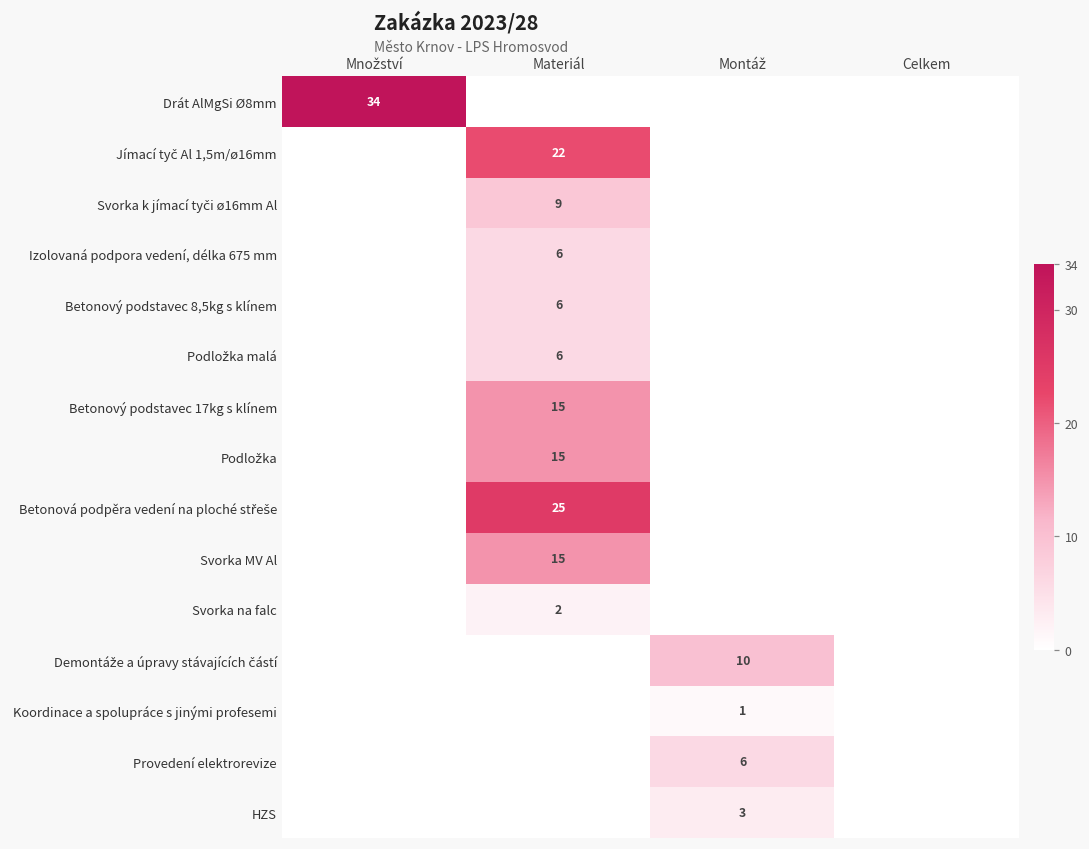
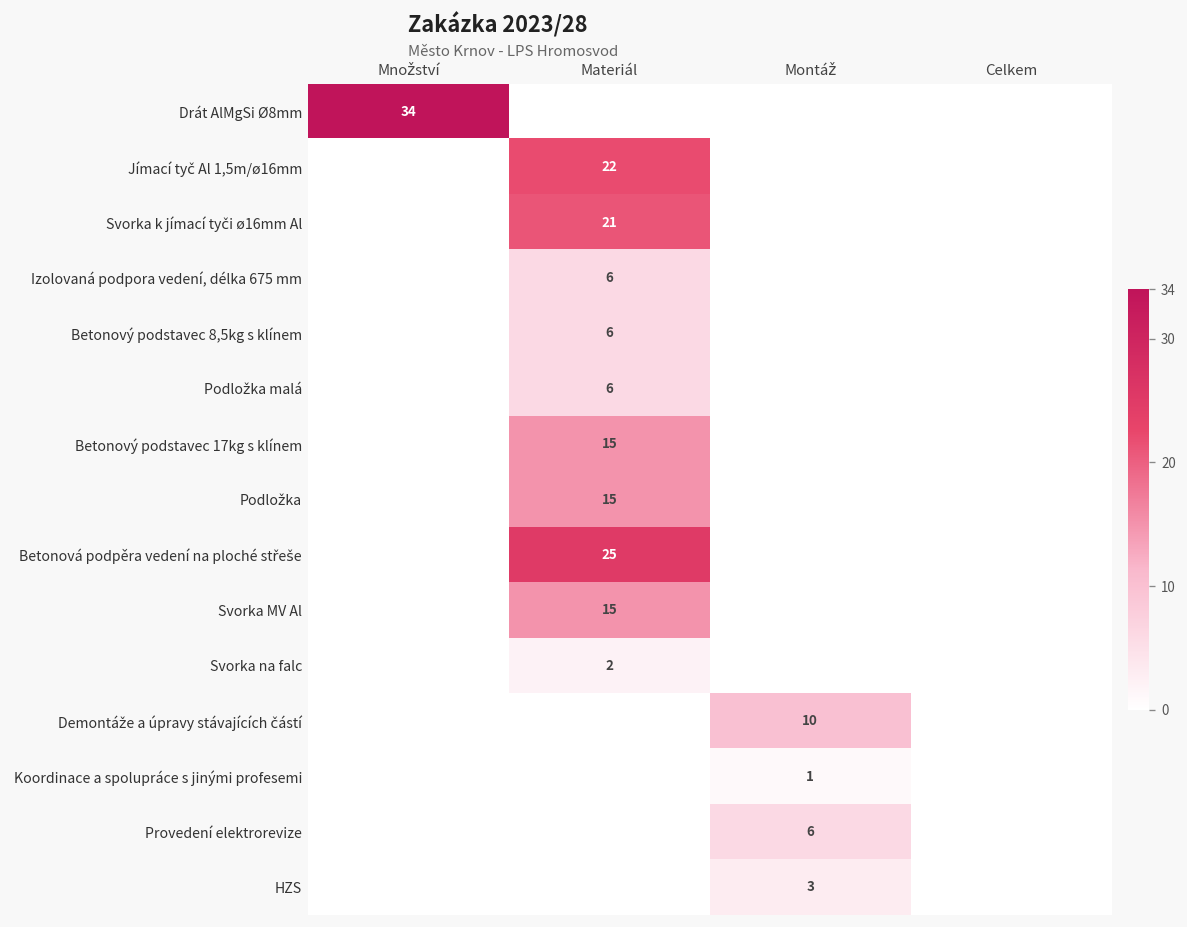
Svorka k jímací tyči ø16mm Al, Materiál: 9 -> 21
